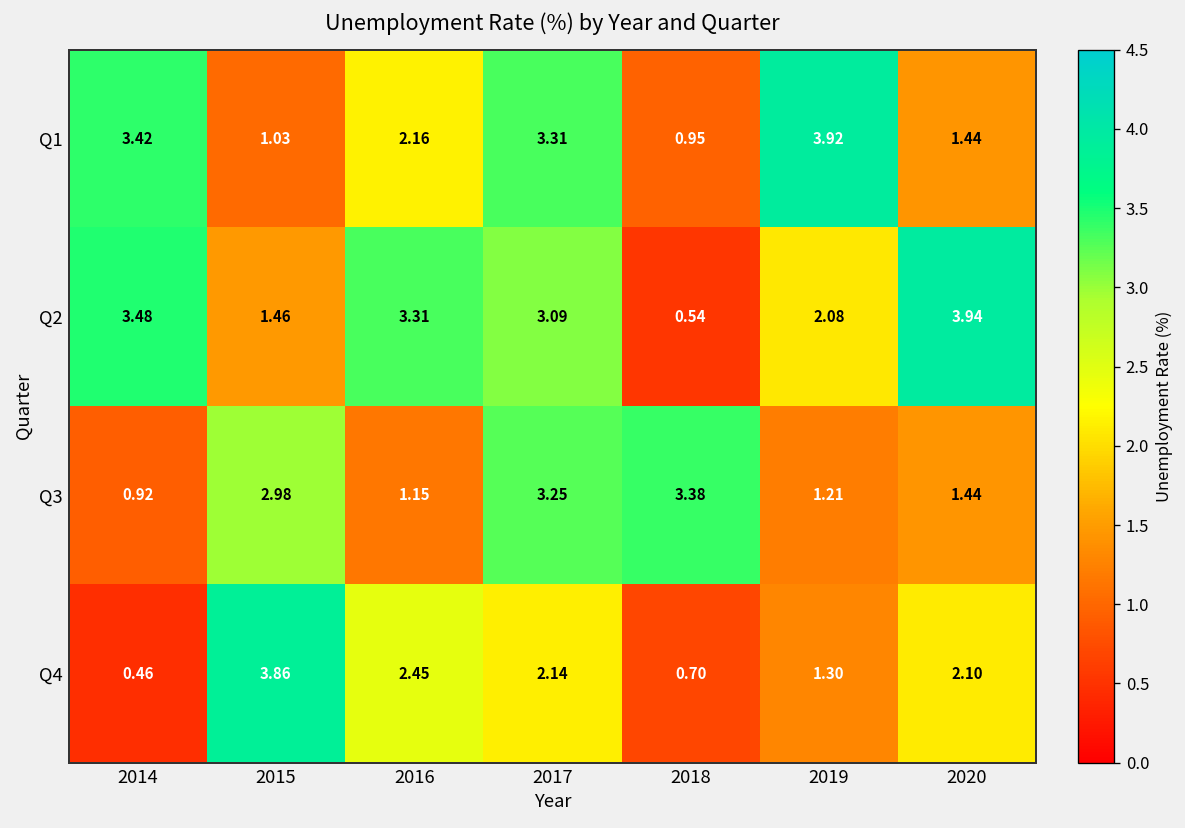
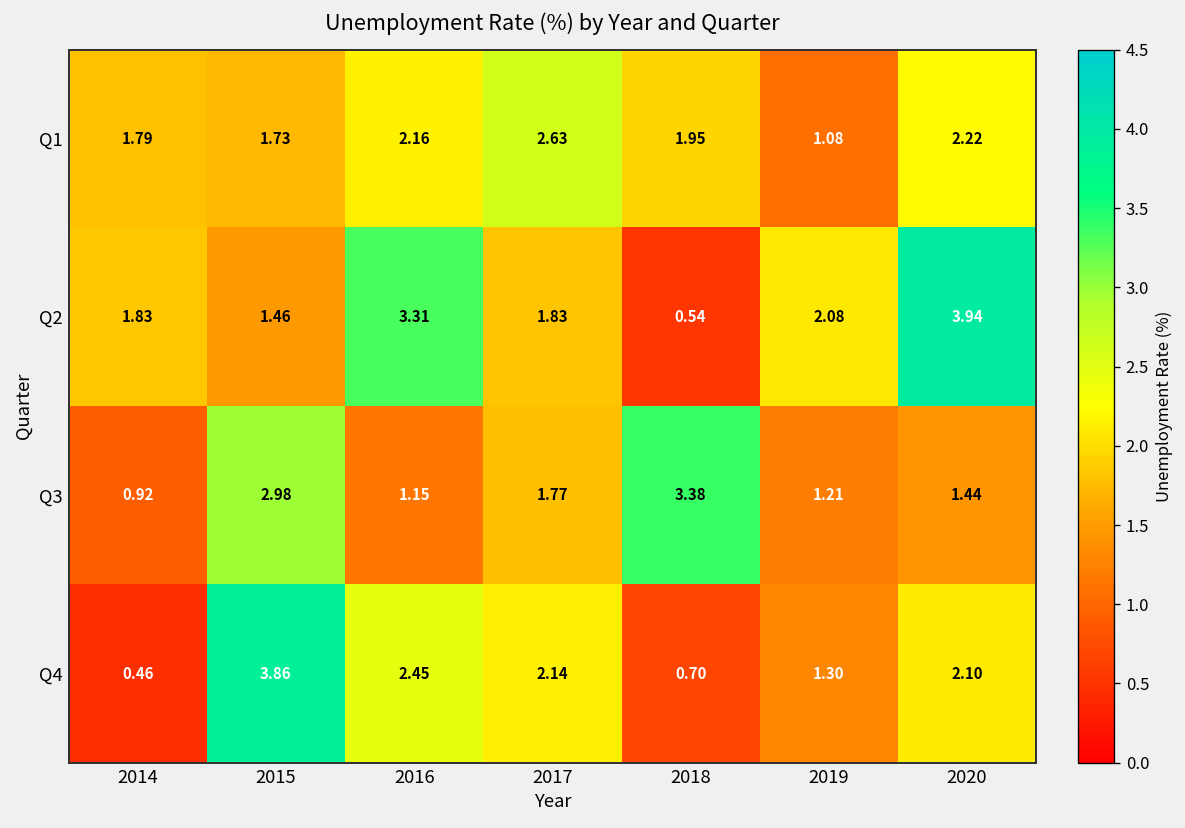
Q1, 2014: 3.42 -> 1.79
Q1, 2015: 1.03 -> 1.73
Q1, 2017: 3.31 -> 2.63
Q1, 2018: 0.95 -> 1.95
Q1, 2019: 3.92 -> 1.08
Q1, 2020: 1.44 -> 2.22
Q2, 2014: 3.48 -> 1.83
Q2, 2017: 3.09 -> 1.83
Q3, 2017: 3.25 -> 1.77
